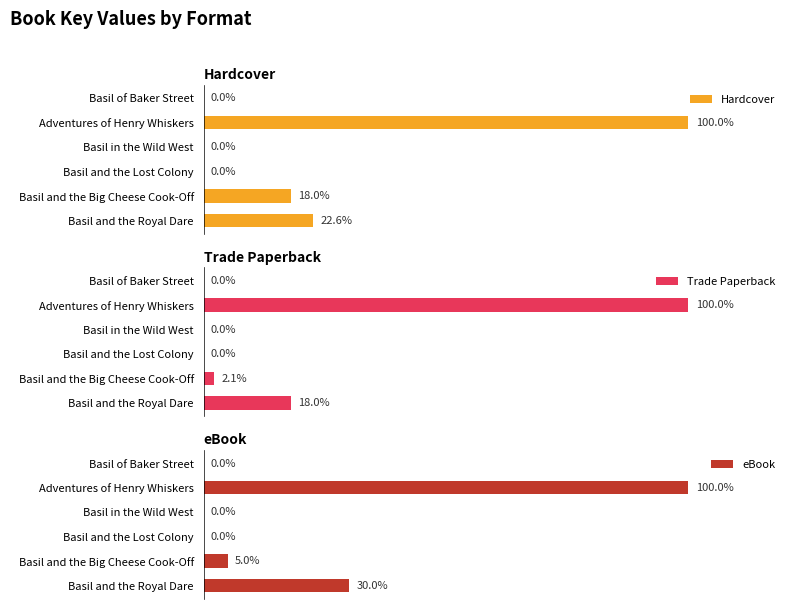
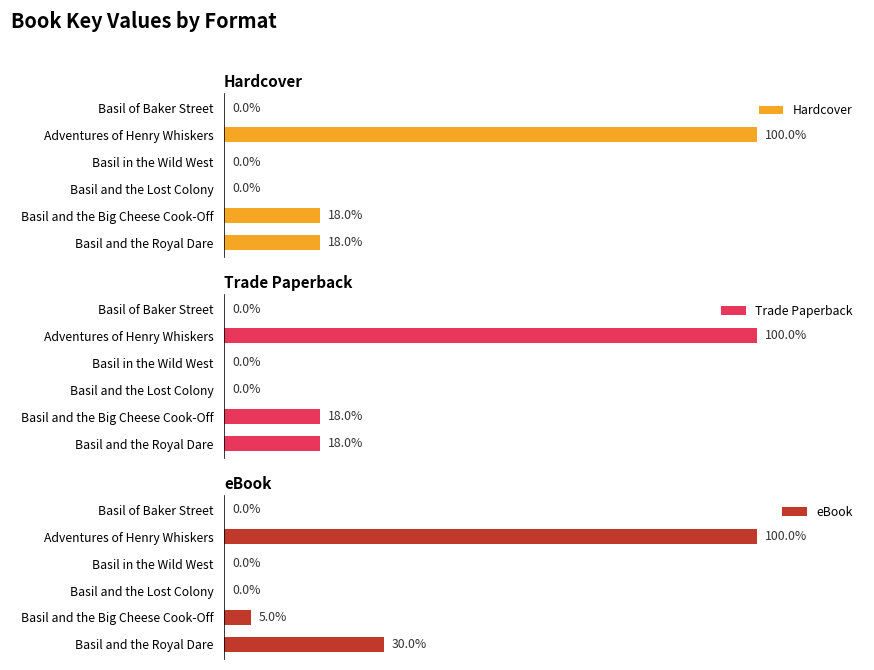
Hardcover, Basil and the Royal Dare: 22.6% -> 18.0%
Trade Paperback, Basil and the Big Cheese Cook-Off: 2.1% -> 18.0%
